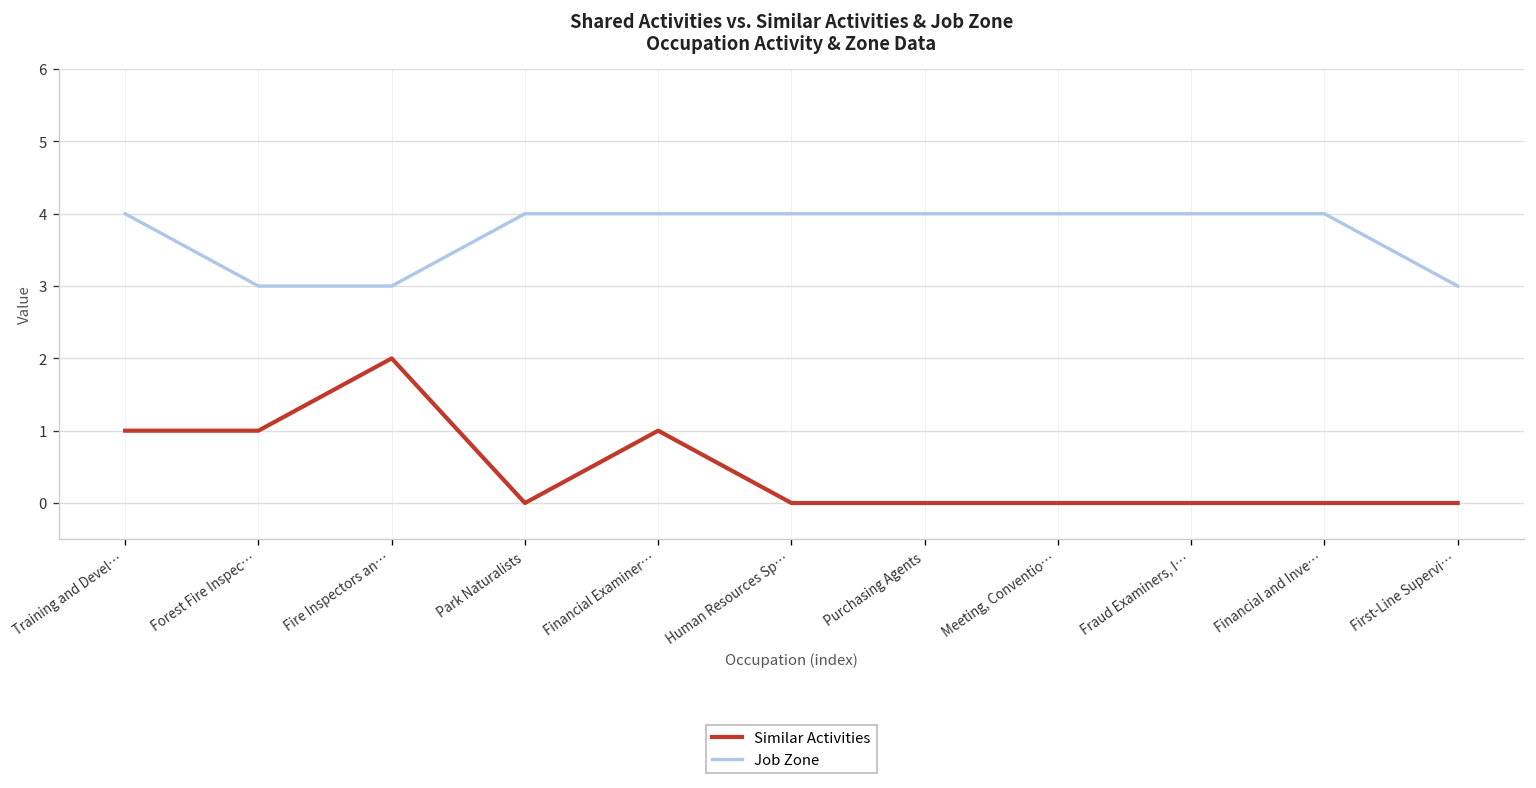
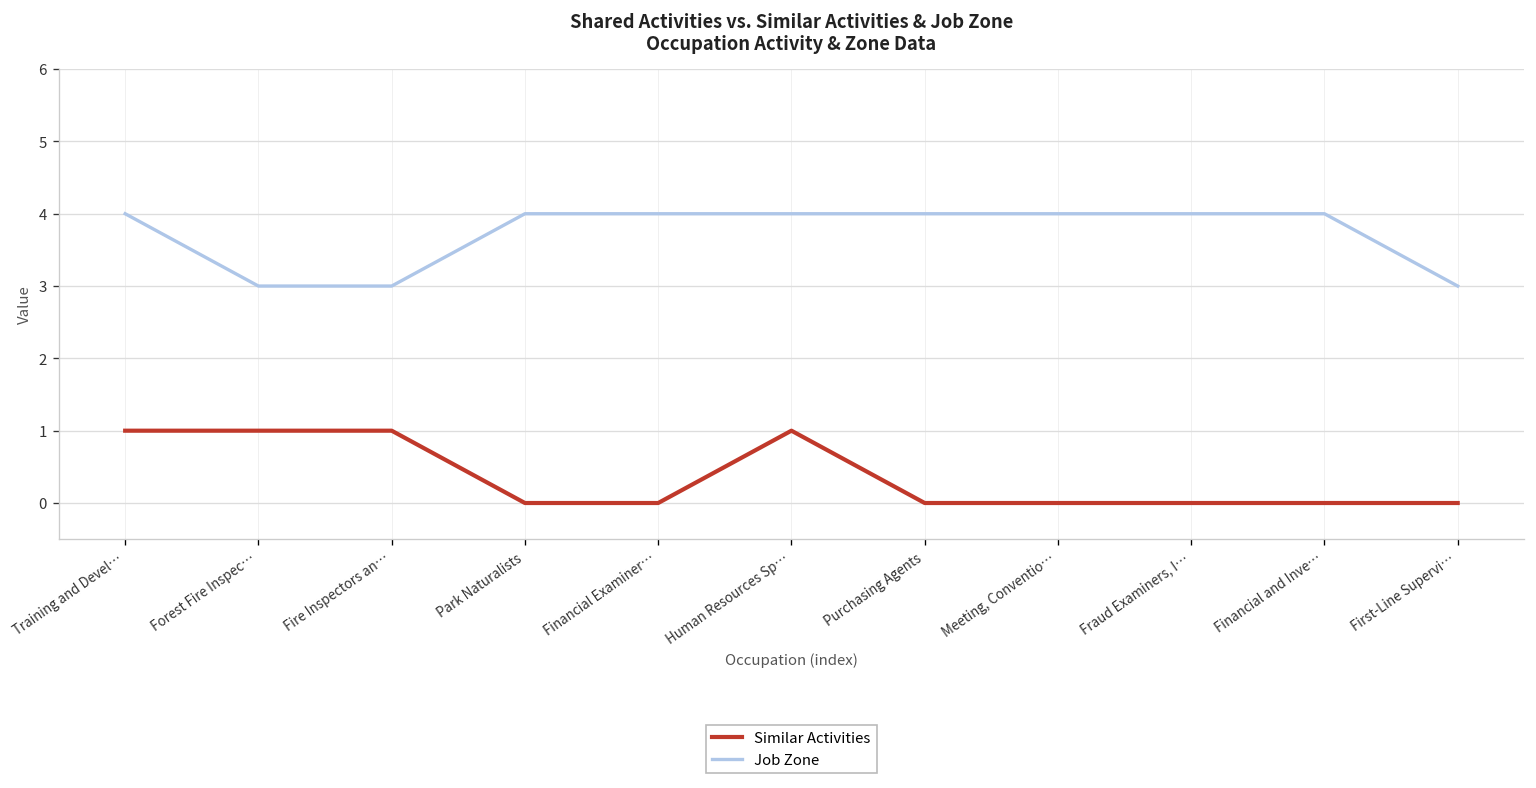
Similar Activities, Fire Inspectors an…: 2 -> 1
Similar Activities, Financial Examiner…: 1 -> 0
Similar Activities, Human Resources Sp…: 0 -> 1
